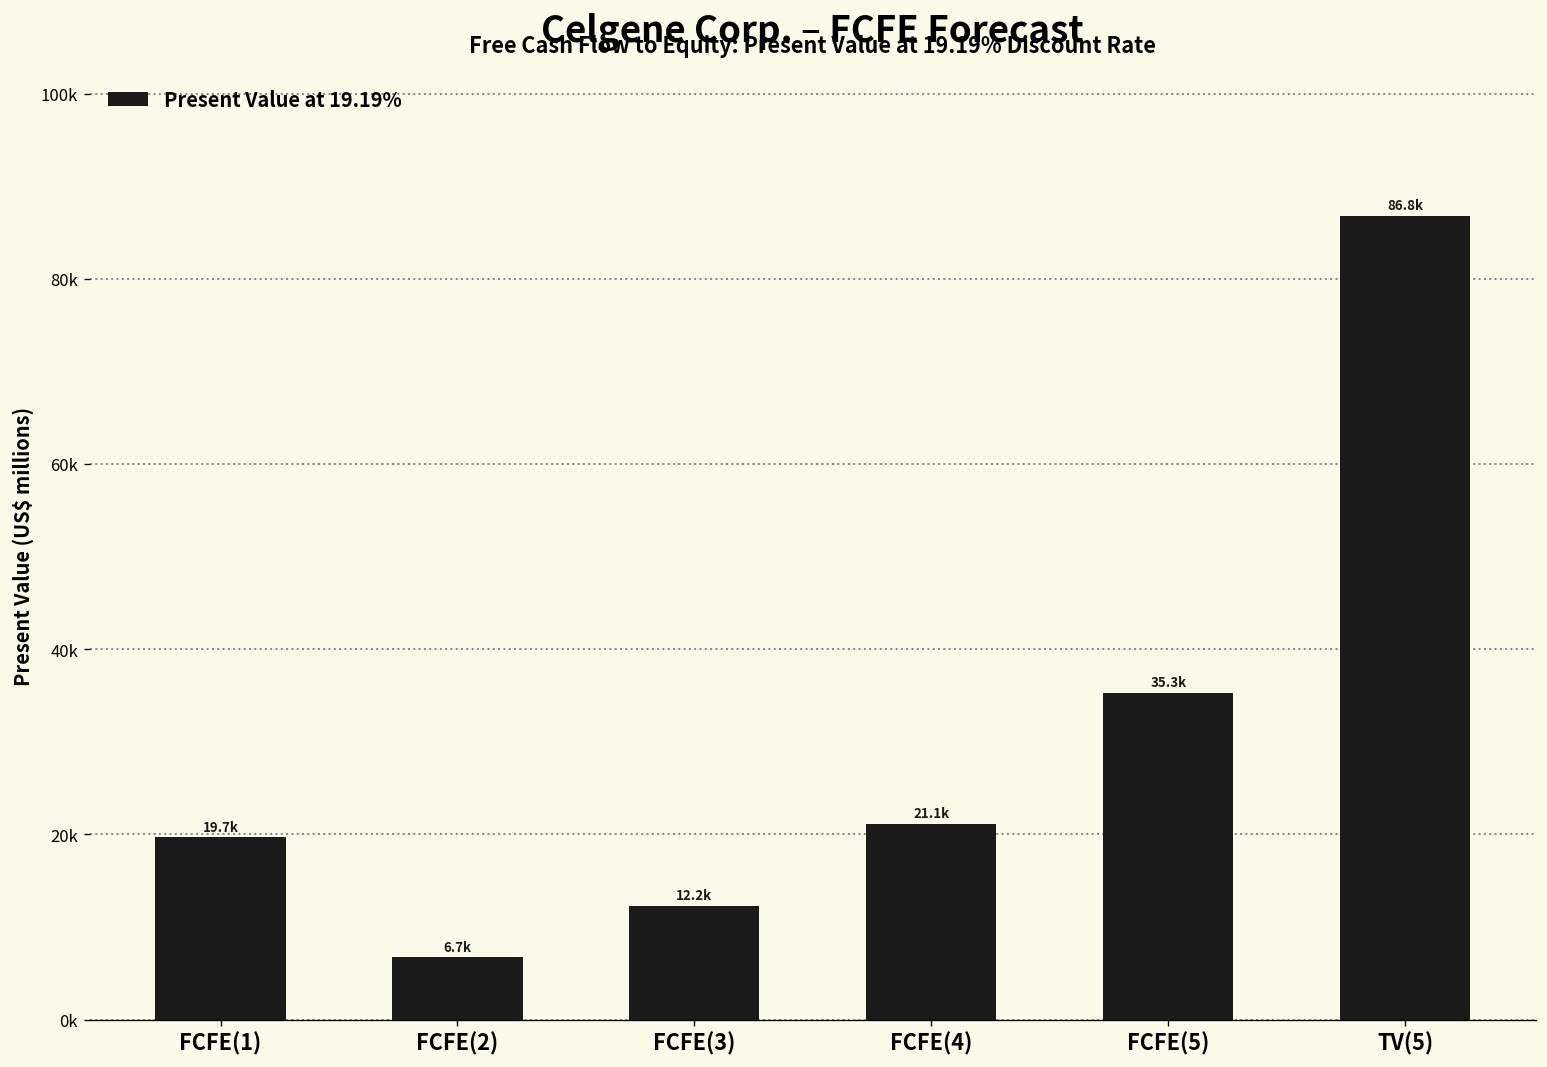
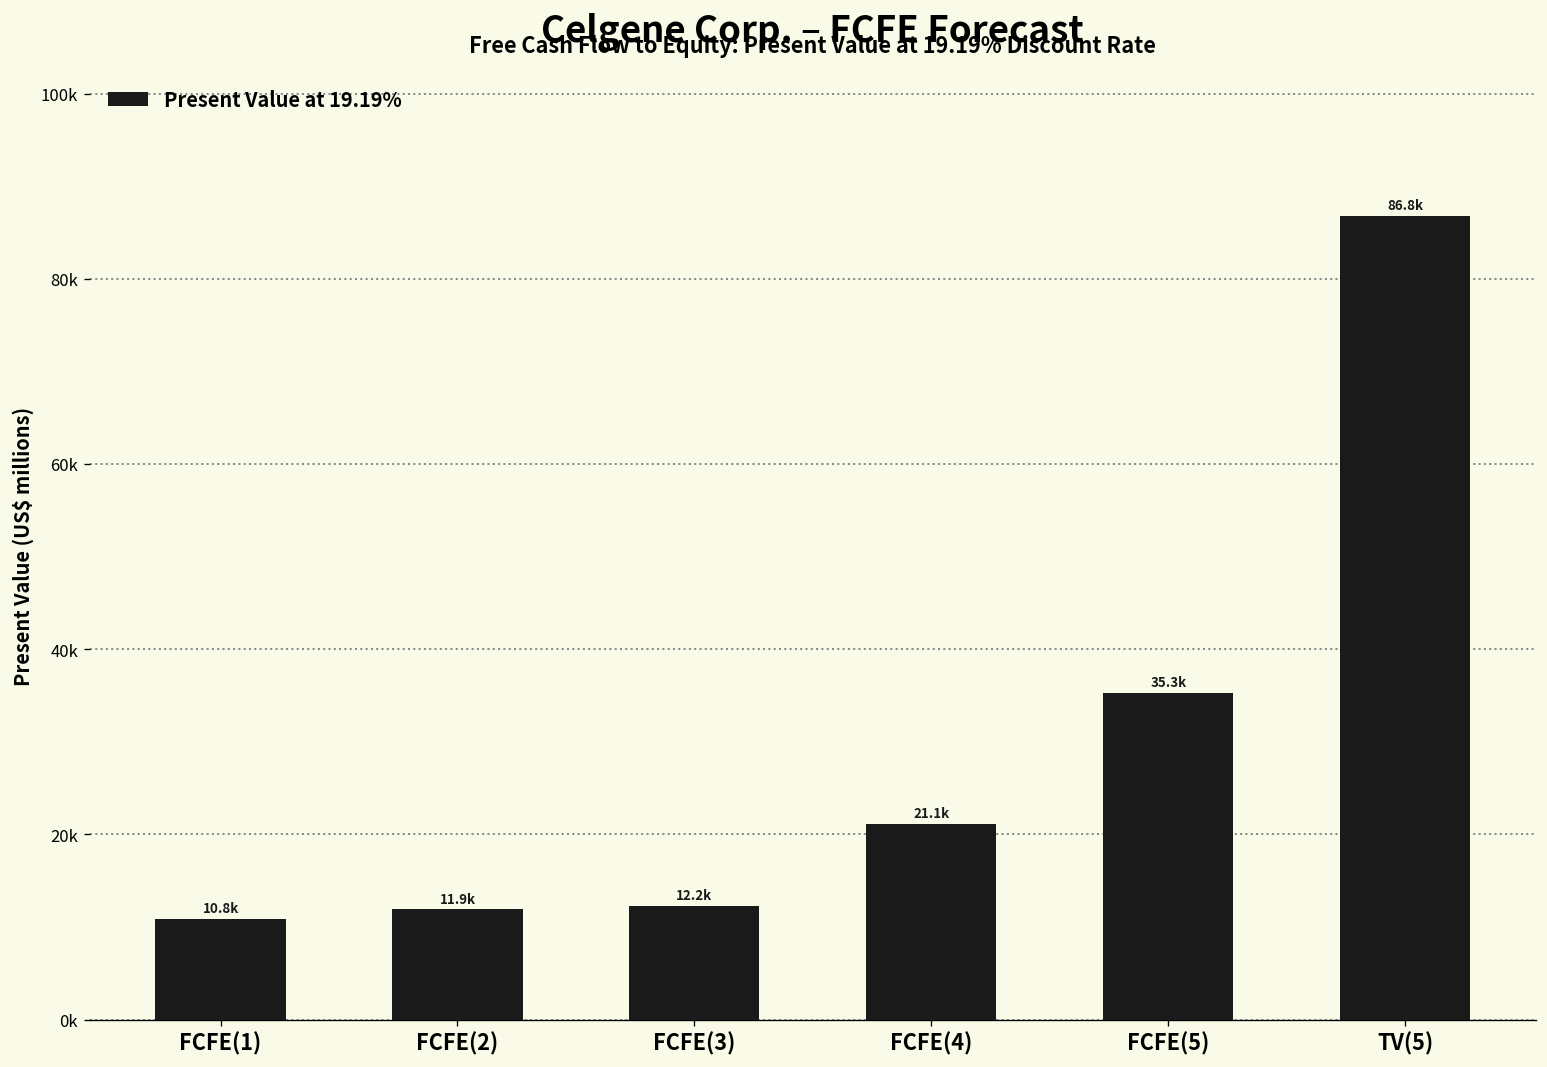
FCFE(1): 19.7k -> 10.8k
FCFE(2): 6.7k -> 11.9k
